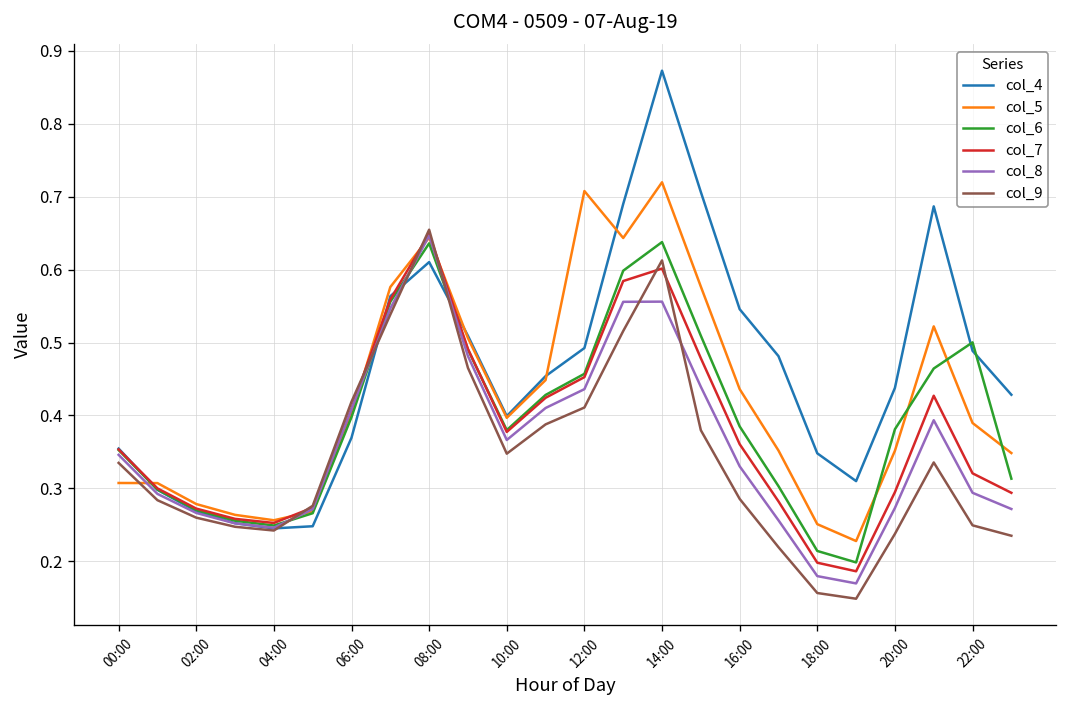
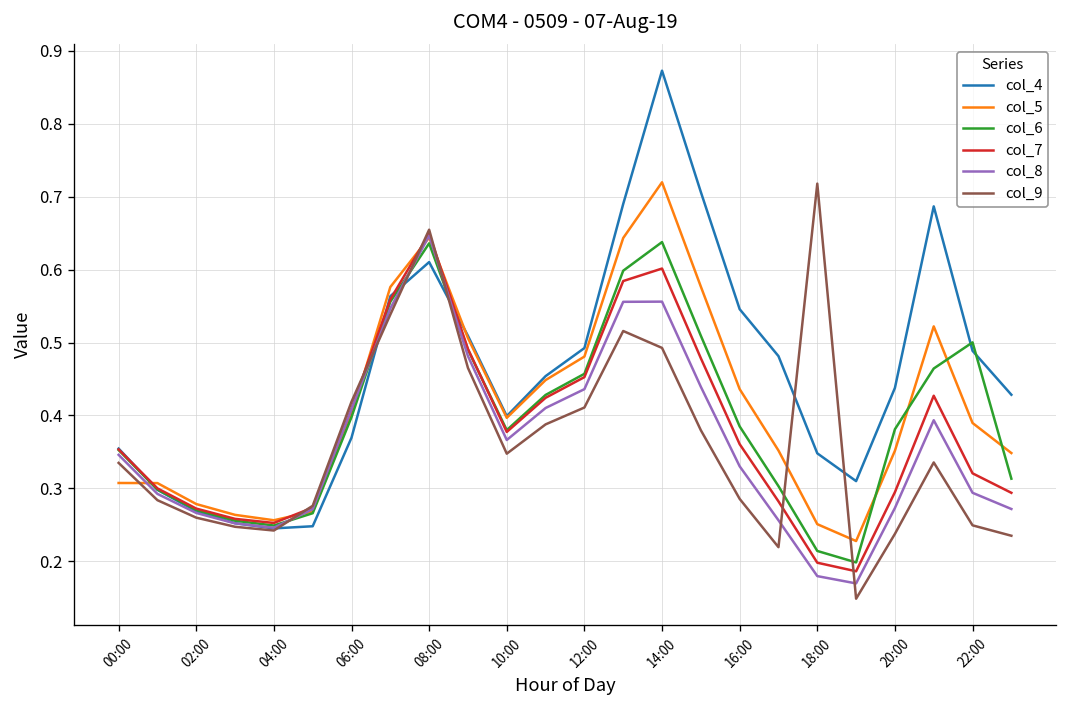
col_5, 12:00: 0.71 -> 0.48
col_9, 14:00: 0.61 -> 0.49
col_9, 18:00: 0.16 -> 0.72
